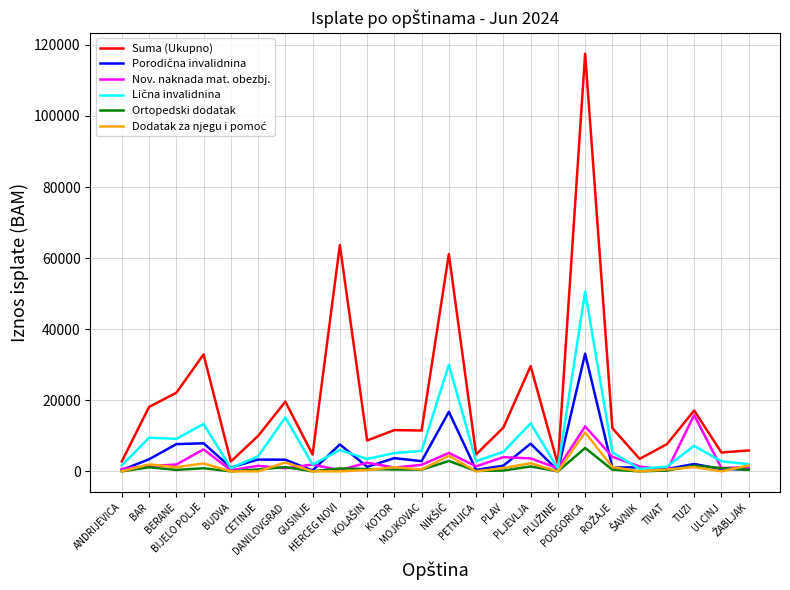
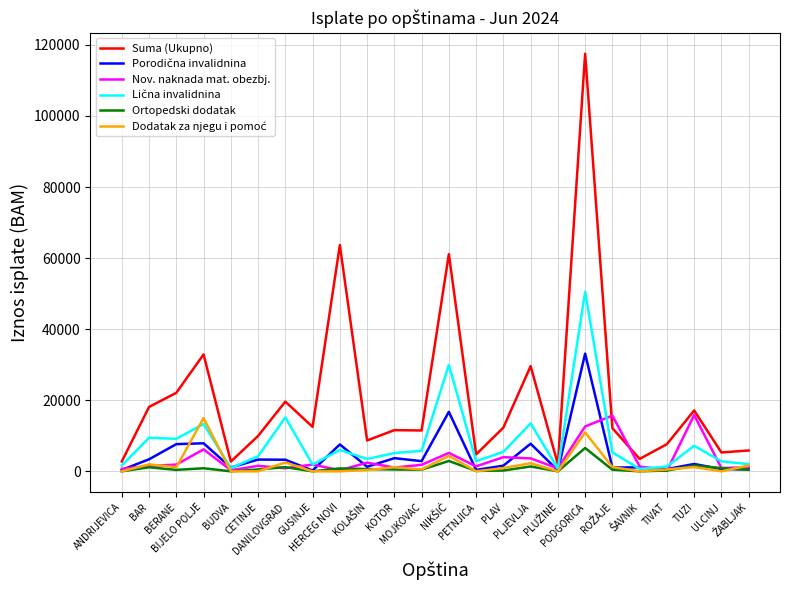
Dodatak za njegu i pomoć, BIJELO POLJE: 2000 -> 15000
Suma (Ukupno), GUSINJE: 5000 -> 13000
Nov. naknada mat. obezbj., ROŽAJE: 4000 -> 16000
